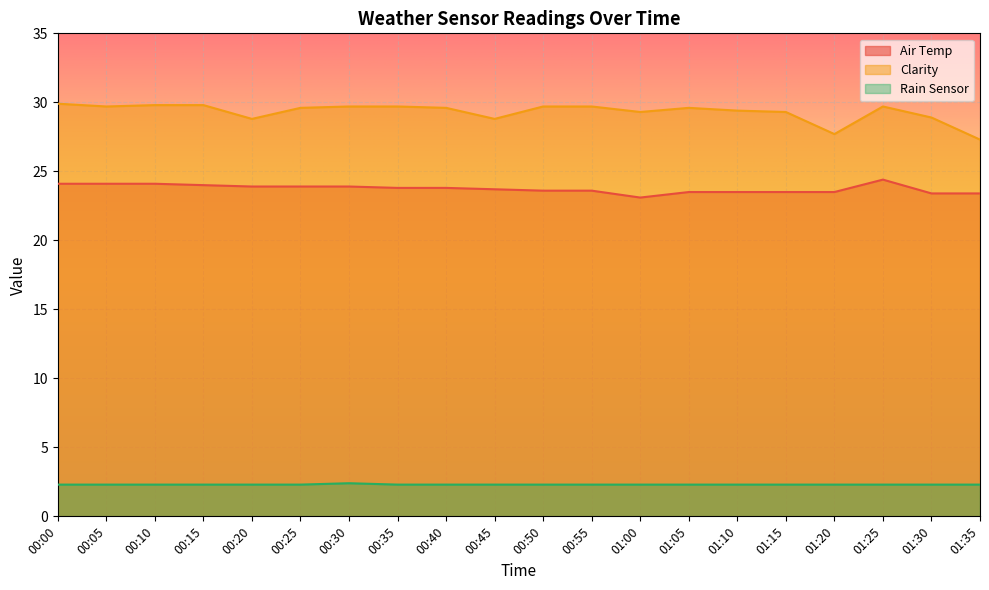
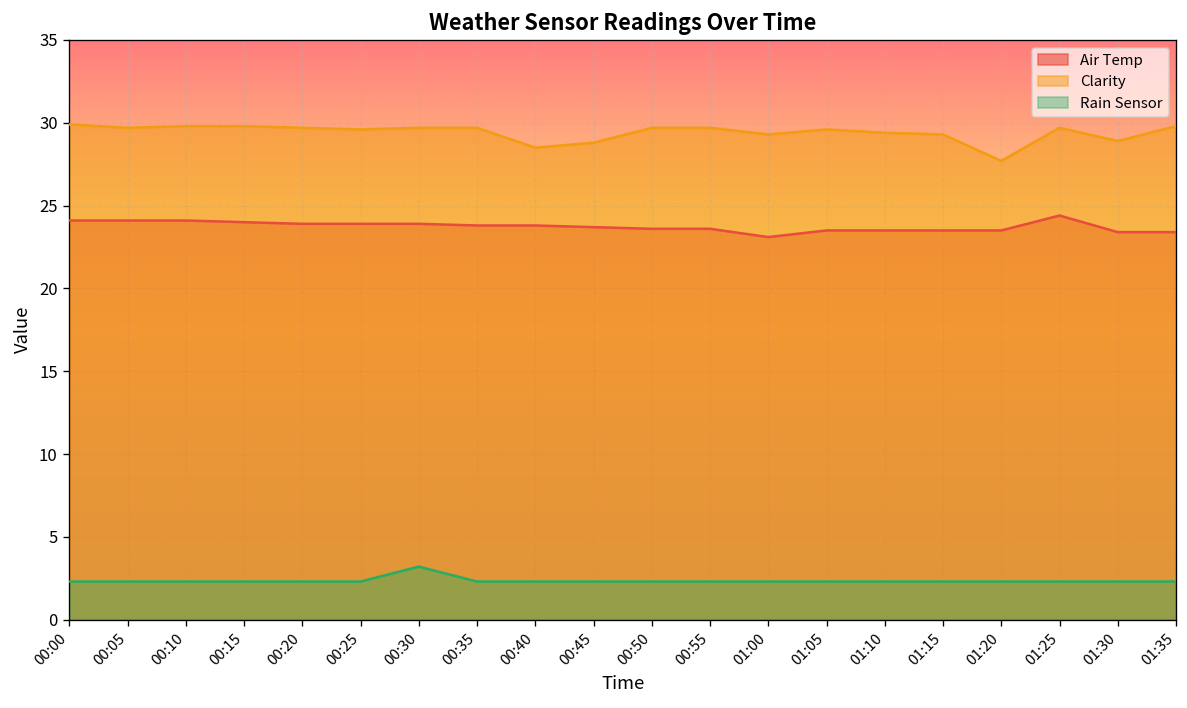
Clarity, 00:20: 28.8 -> 29.7
Rain Sensor, 00:30: 2.4 -> 3.2
Clarity, 00:40: 29.6 -> 28.5
Clarity, 01:35: 27.3 -> 29.8
